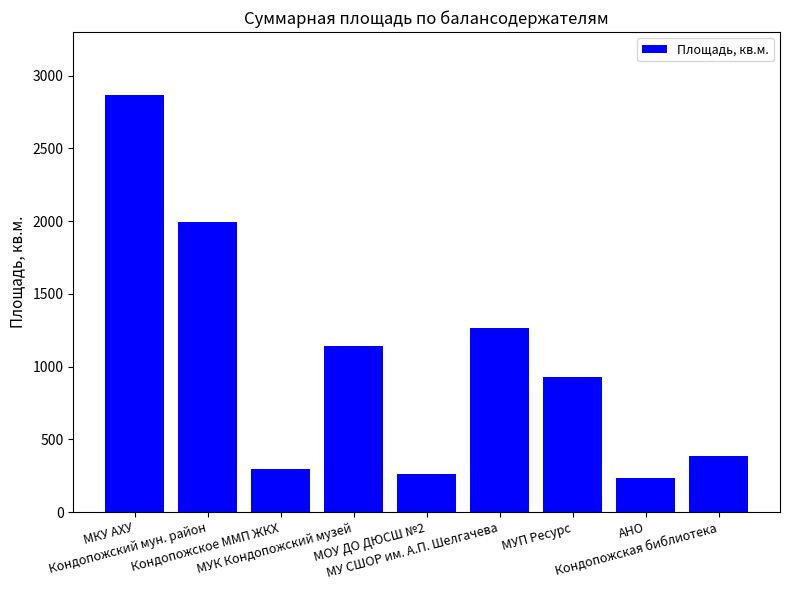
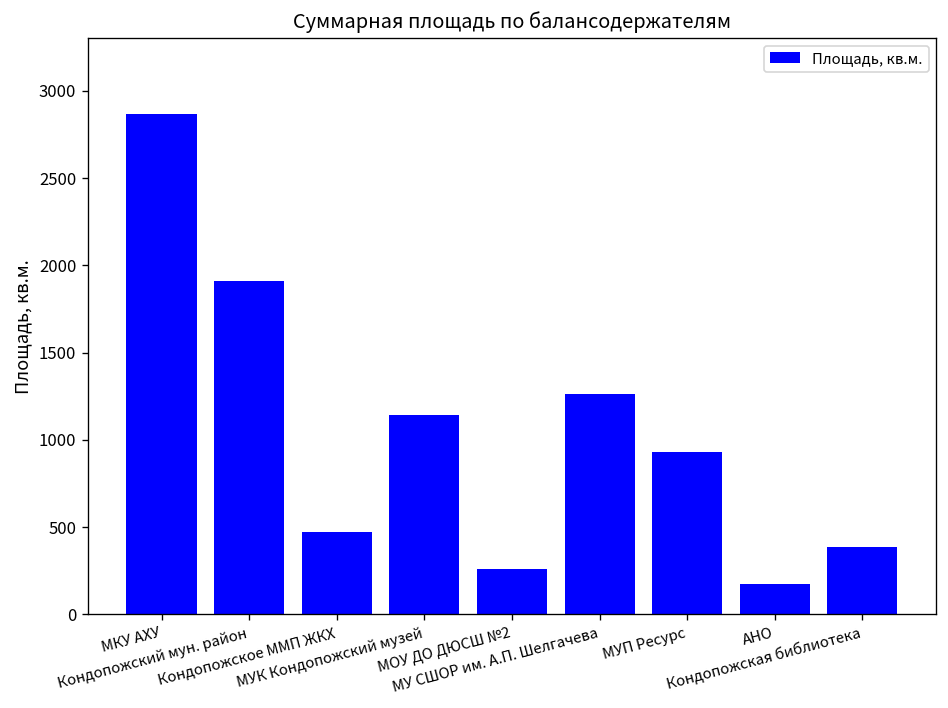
Кондопожский мун. район: 1990 -> 1910
Кондопожское ММП ЖКХ: 290 -> 470
АНО: 230 -> 170
